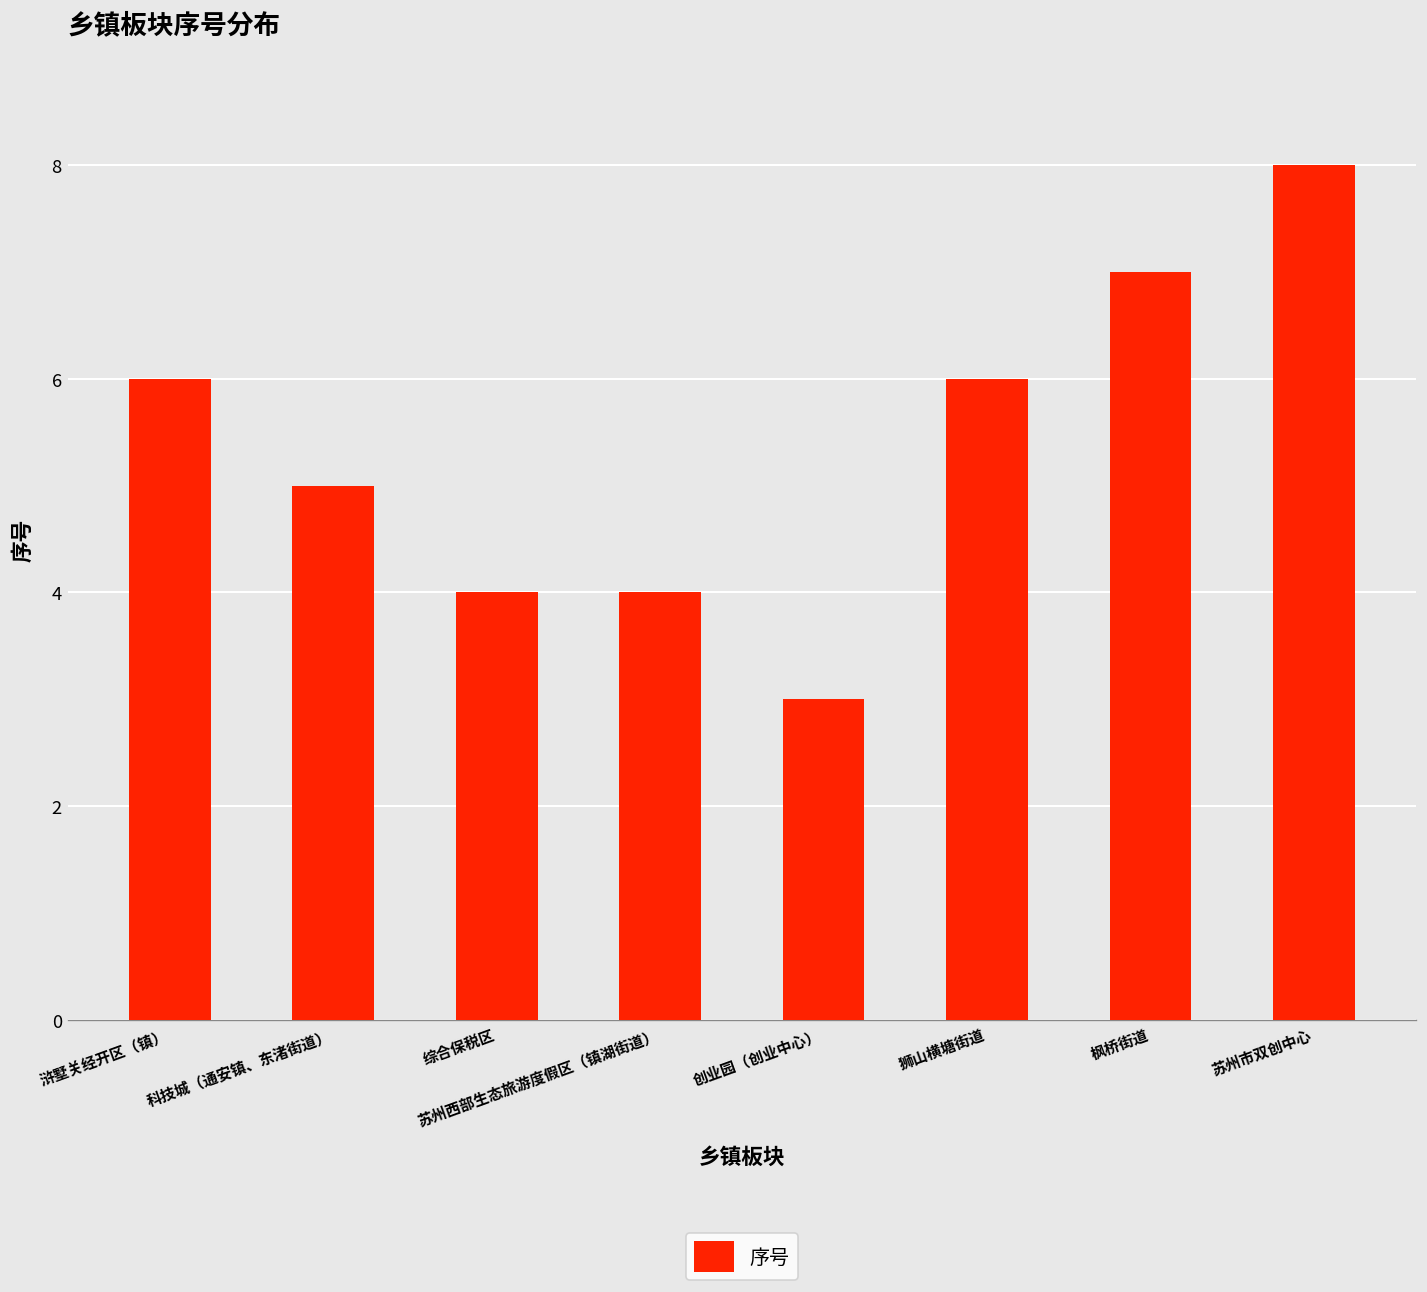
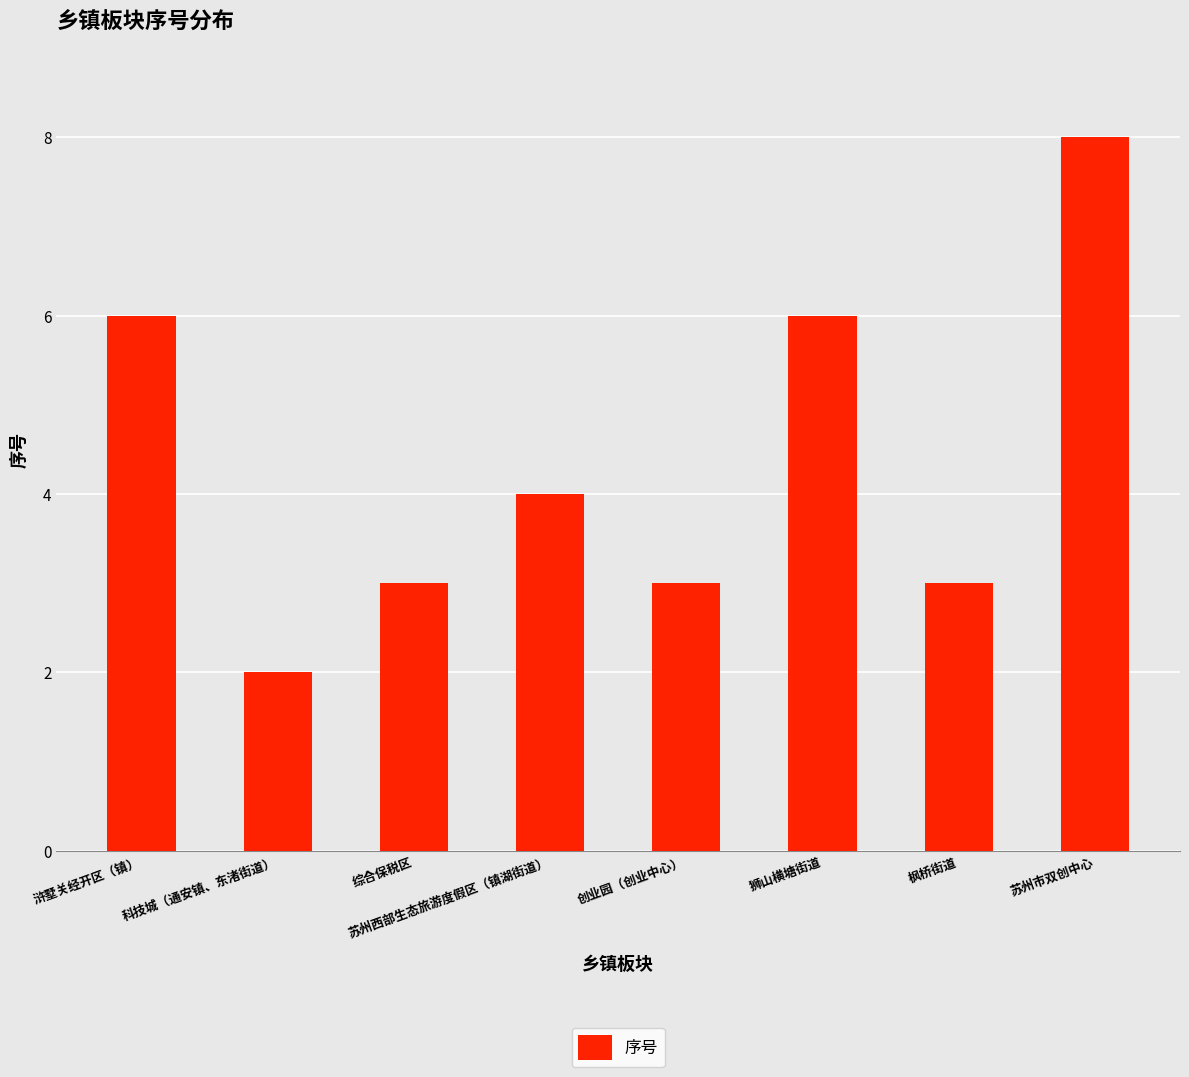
科技城（通安镇、东渚街道）: 5 -> 2
综合保税区: 4 -> 3
枫桥街道: 7 -> 3
